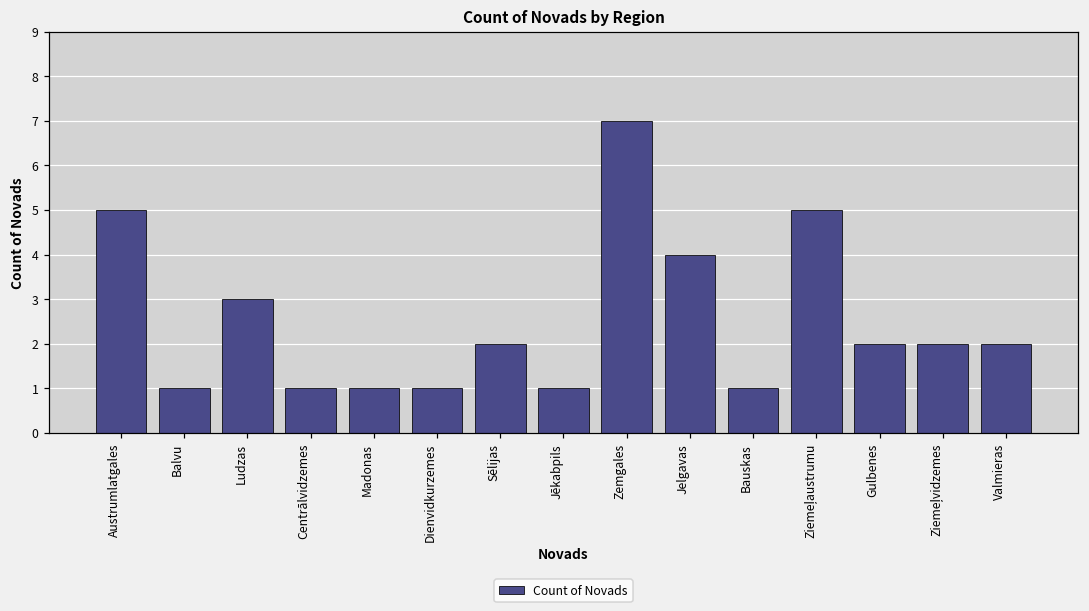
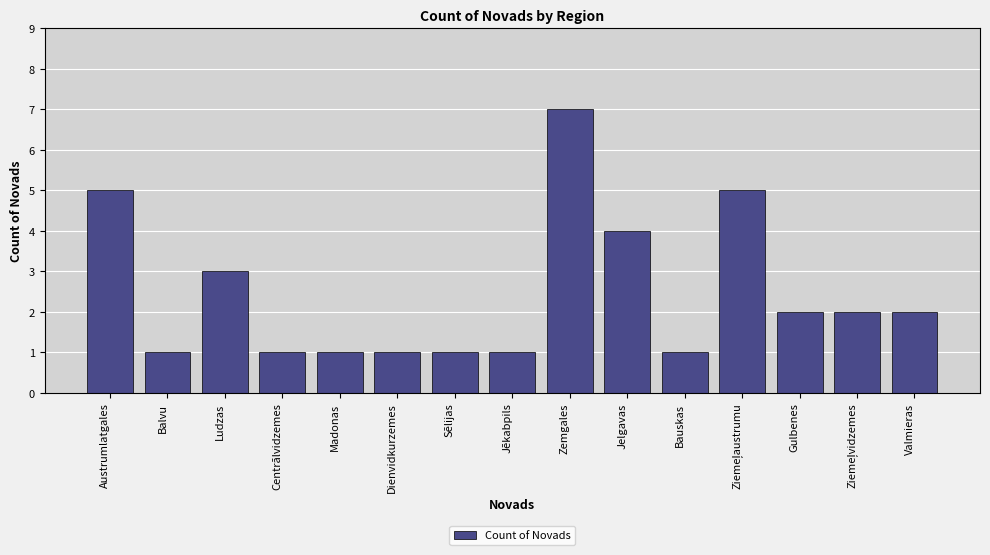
Sēlijas: 2 -> 1
